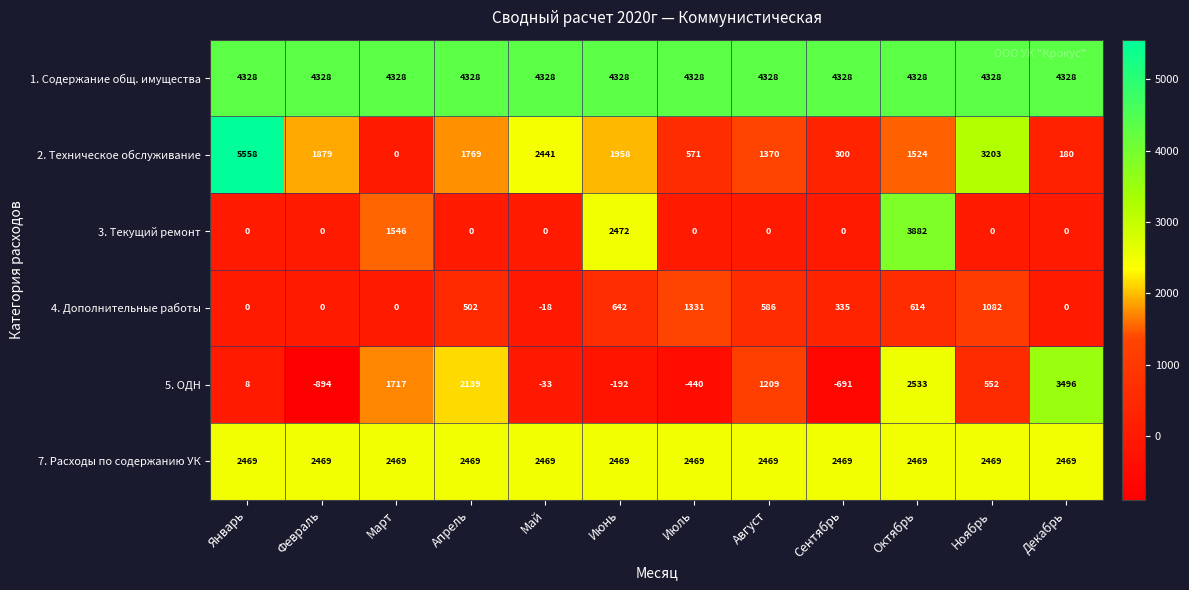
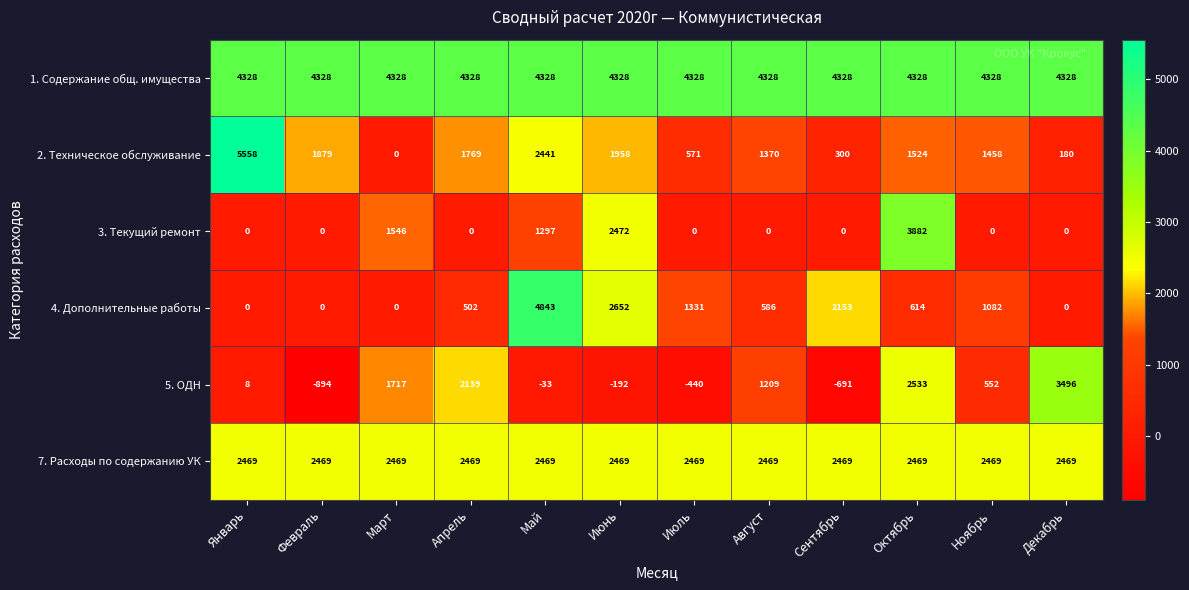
2. Техническое обслуживание, Ноябрь: 3203 -> 1458
3. Текущий ремонт, Май: 0 -> 1297
4. Дополнительные работы, Май: -18 -> 4843
4. Дополнительные работы, Июнь: 642 -> 2652
4. Дополнительные работы, Сентябрь: 335 -> 2153
